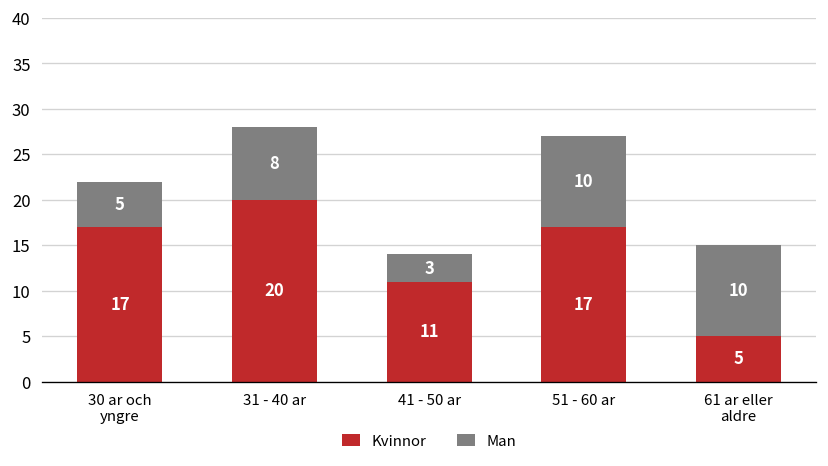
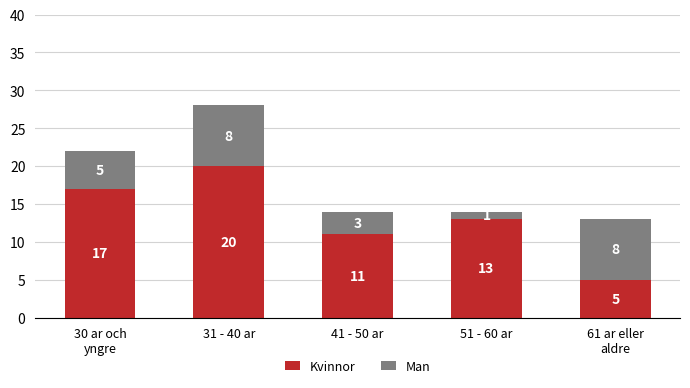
Kvinnor, 51 - 60 ar: 17 -> 13
Man, 51 - 60 ar: 10 -> 1
Man, 61 ar eller aldre: 10 -> 8
